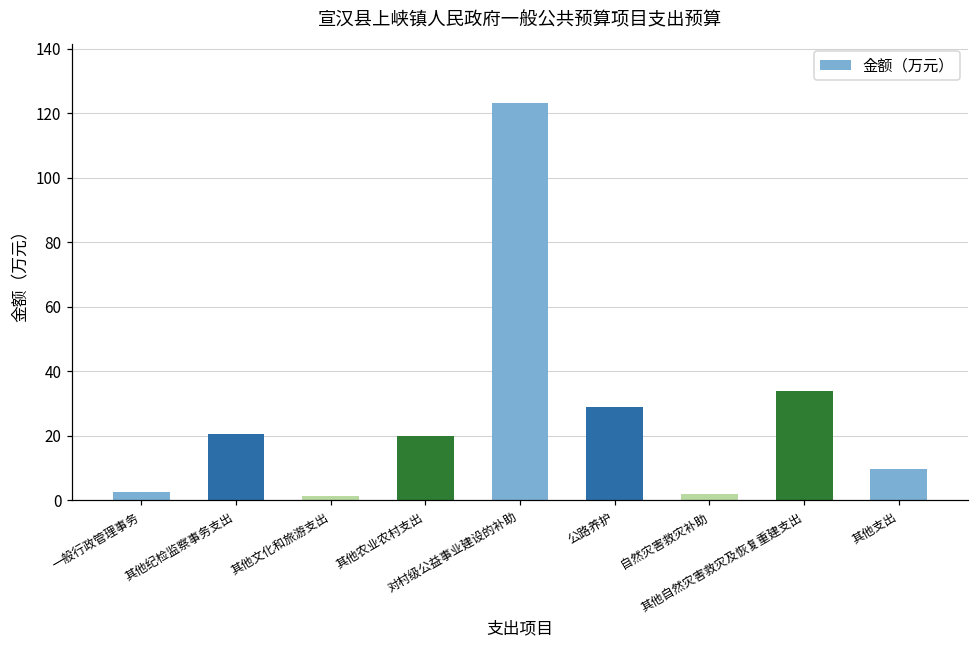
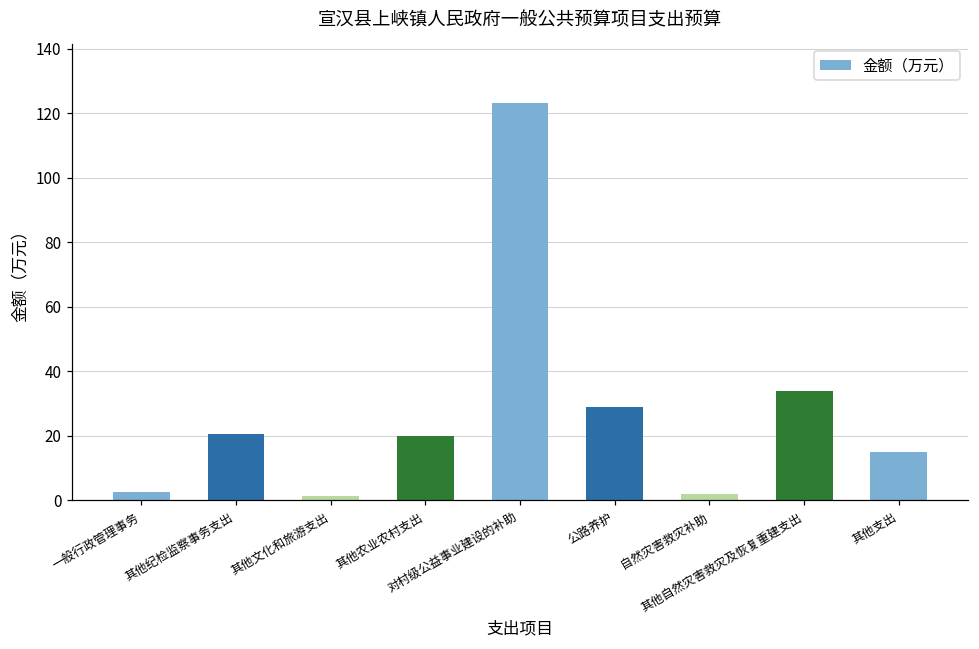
其他支出: 10 -> 15
